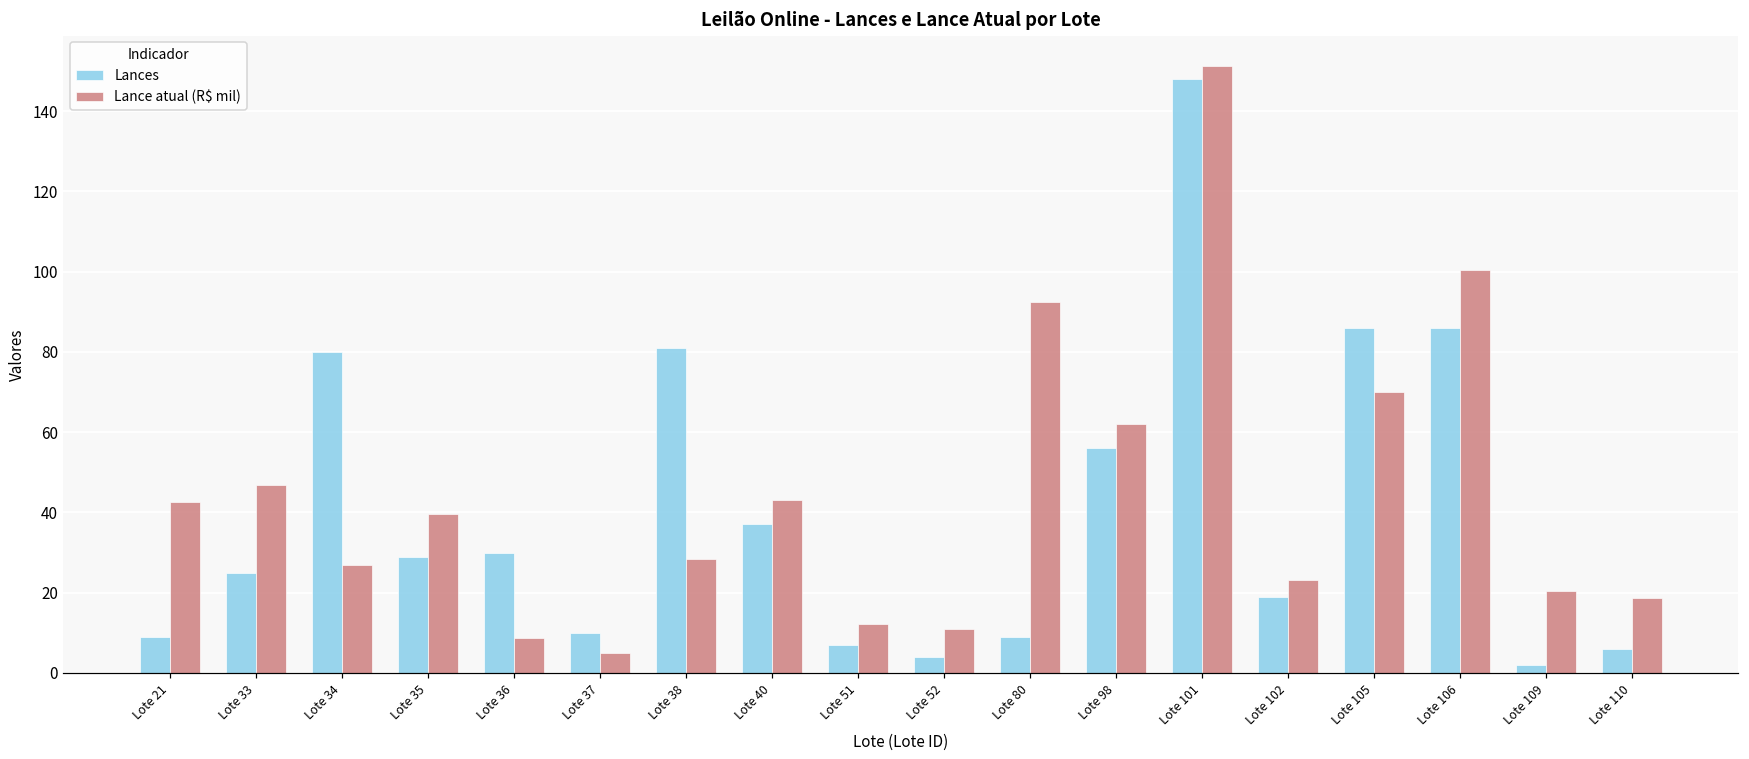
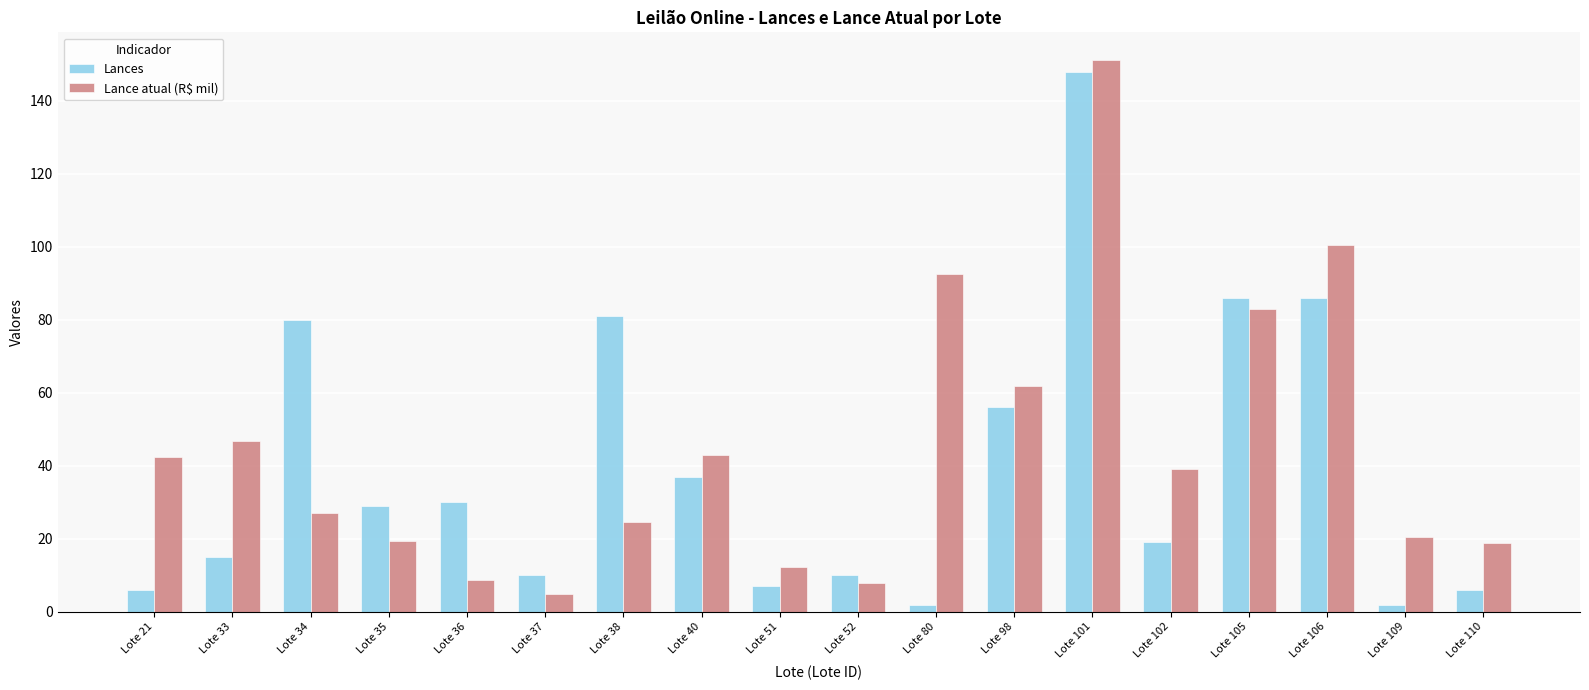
Lances, Lote 21: 9 -> 6
Lances, Lote 33: 25 -> 15
Lance atual (R$ mil), Lote 35: 40 -> 20
Lance atual (R$ mil), Lote 38: 28 -> 25
Lances, Lote 52: 4 -> 10
Lance atual (R$ mil), Lote 52: 11 -> 8
Lances, Lote 80: 9 -> 2
Lance atual (R$ mil), Lote 102: 23 -> 39
Lance atual (R$ mil), Lote 105: 70 -> 83
